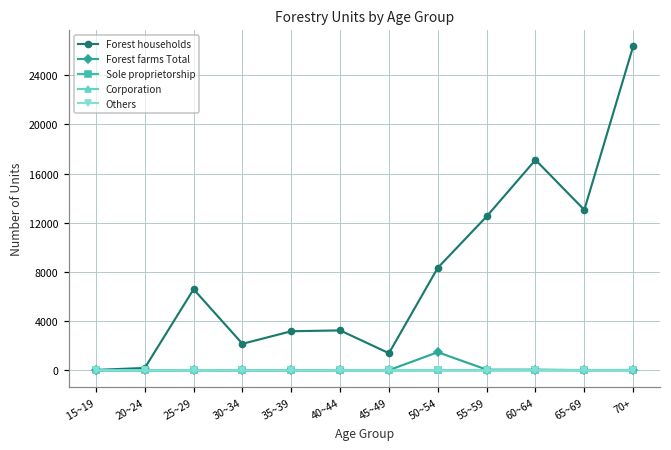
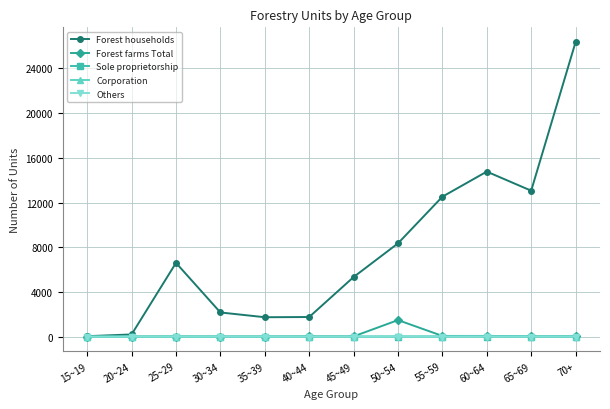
Forest households, 35~39: 3200 -> 1700
Forest households, 40~44: 3300 -> 1800
Forest households, 45~49: 1400 -> 5300
Forest households, 60~64: 17100 -> 14800
